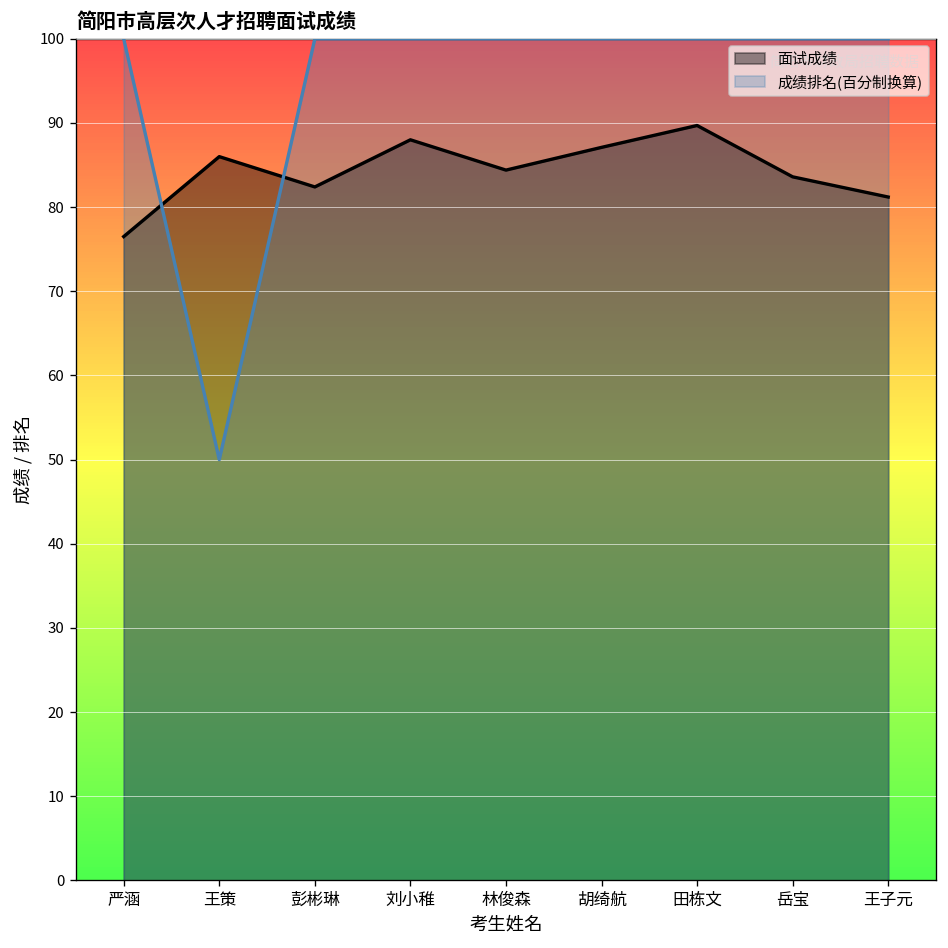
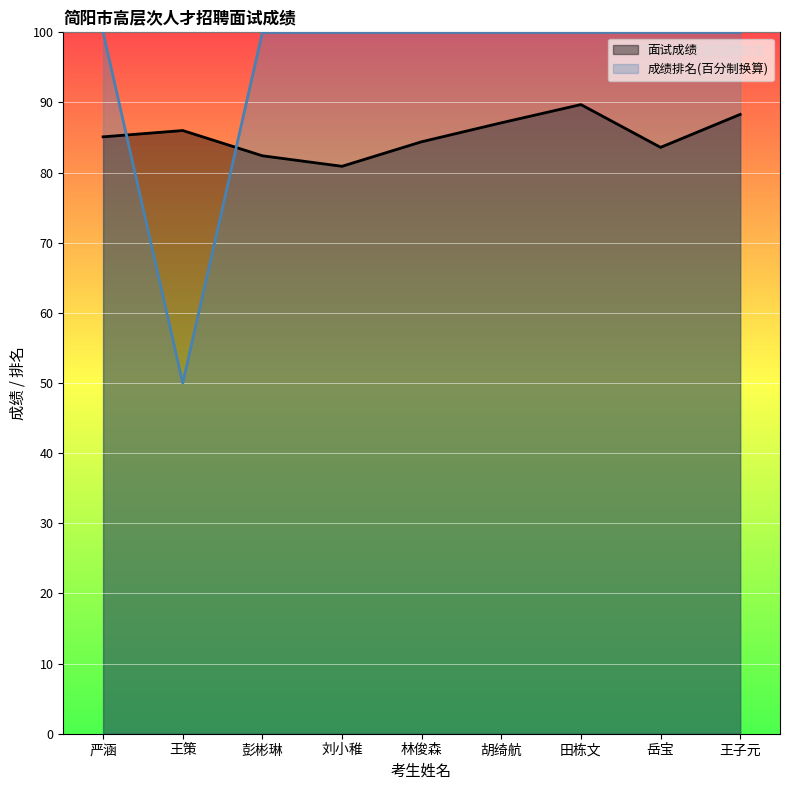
面试成绩, 严涵: 77 -> 85
面试成绩, 刘小稚: 88 -> 81
面试成绩, 王子元: 81 -> 88
